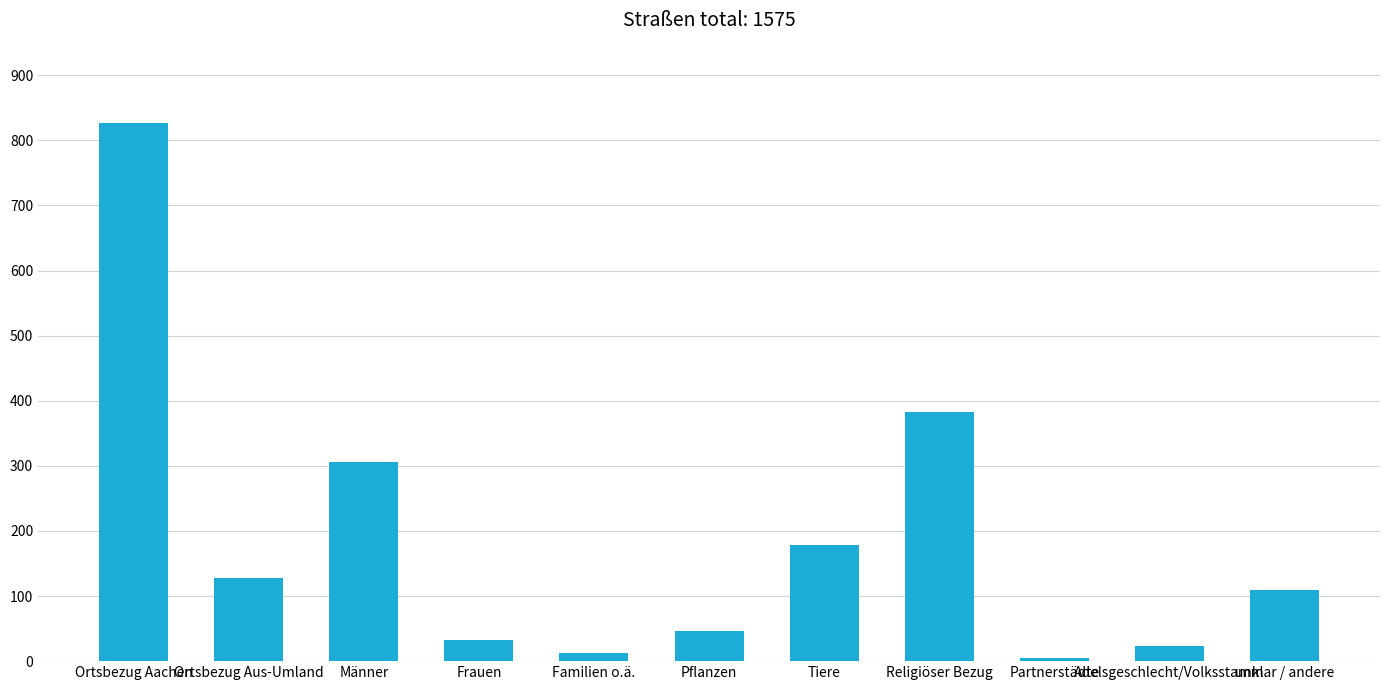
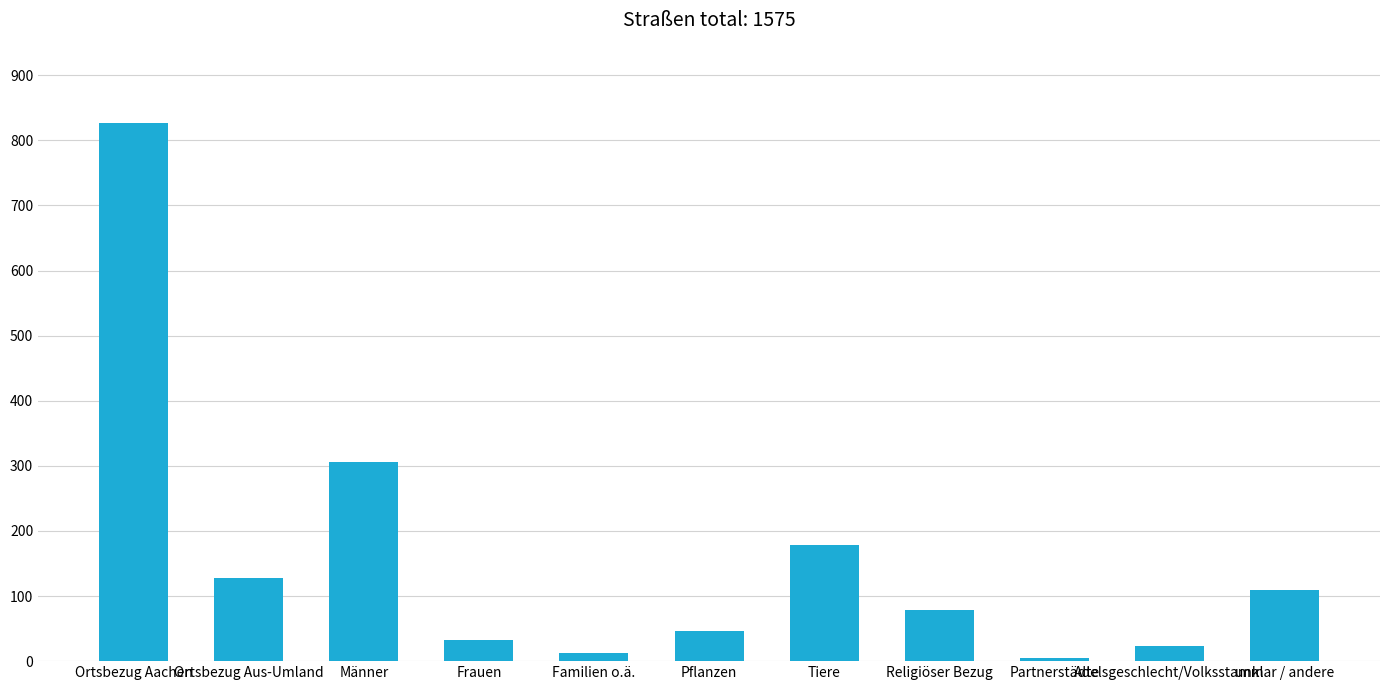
Religiöser Bezug: 380 -> 80
